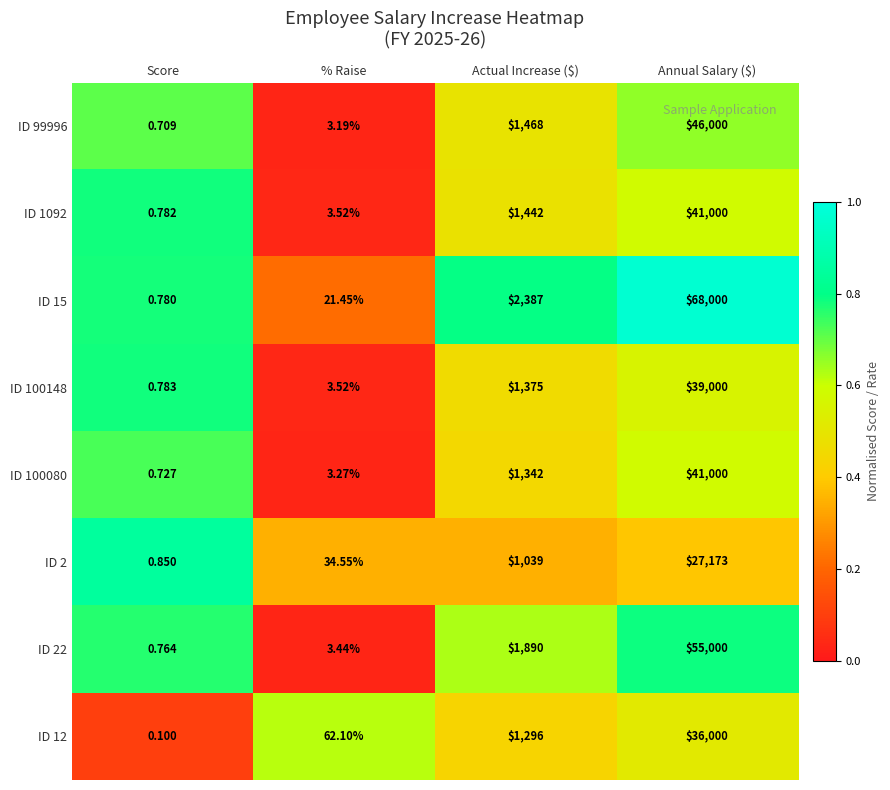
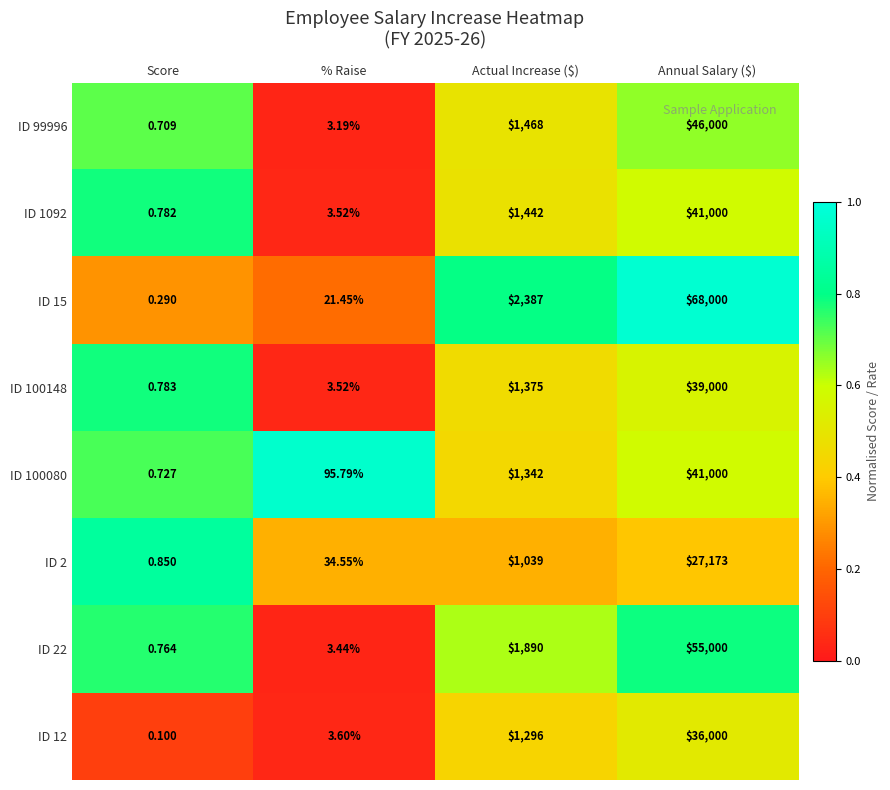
ID 15, Score: 0.780 -> 0.290
ID 100080, % Raise: 3.27% -> 95.79%
ID 12, % Raise: 62.10% -> 3.60%
